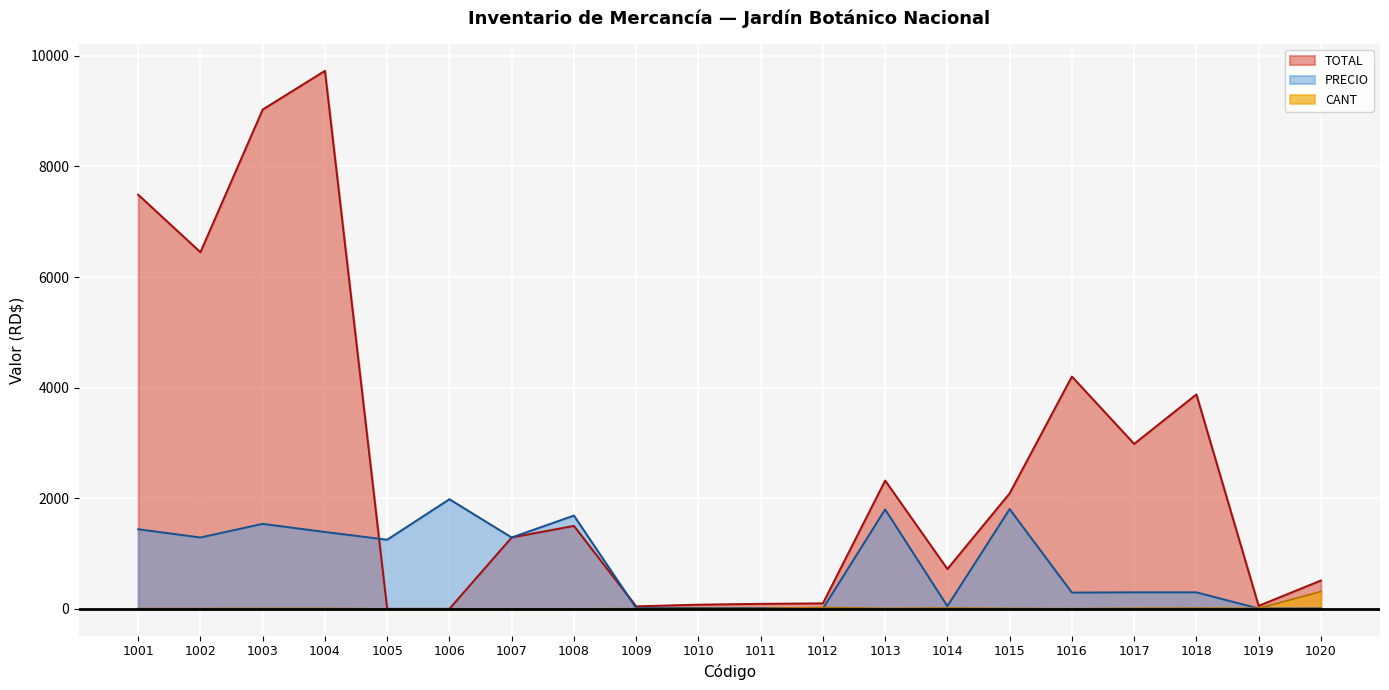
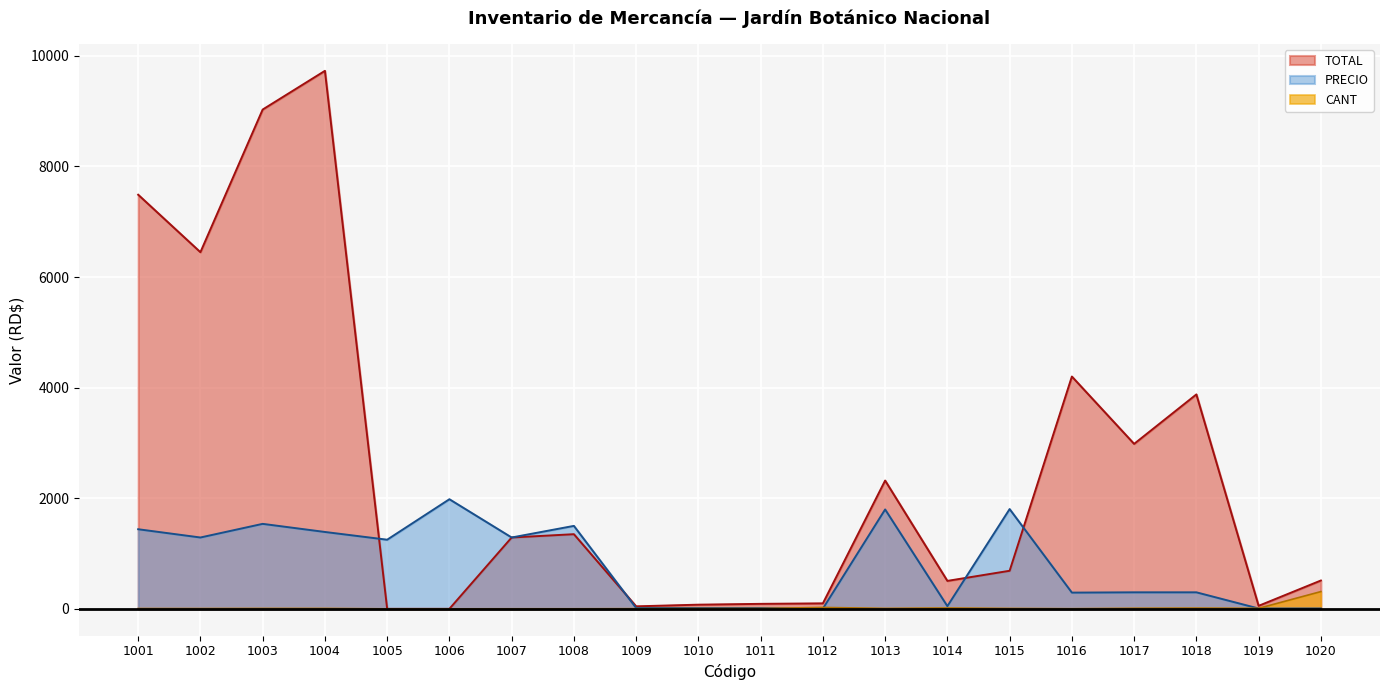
TOTAL, 1008: 1500 -> 1300
PRECIO, 1008: 1700 -> 1500
TOTAL, 1014: 700 -> 500
TOTAL, 1015: 2100 -> 700
